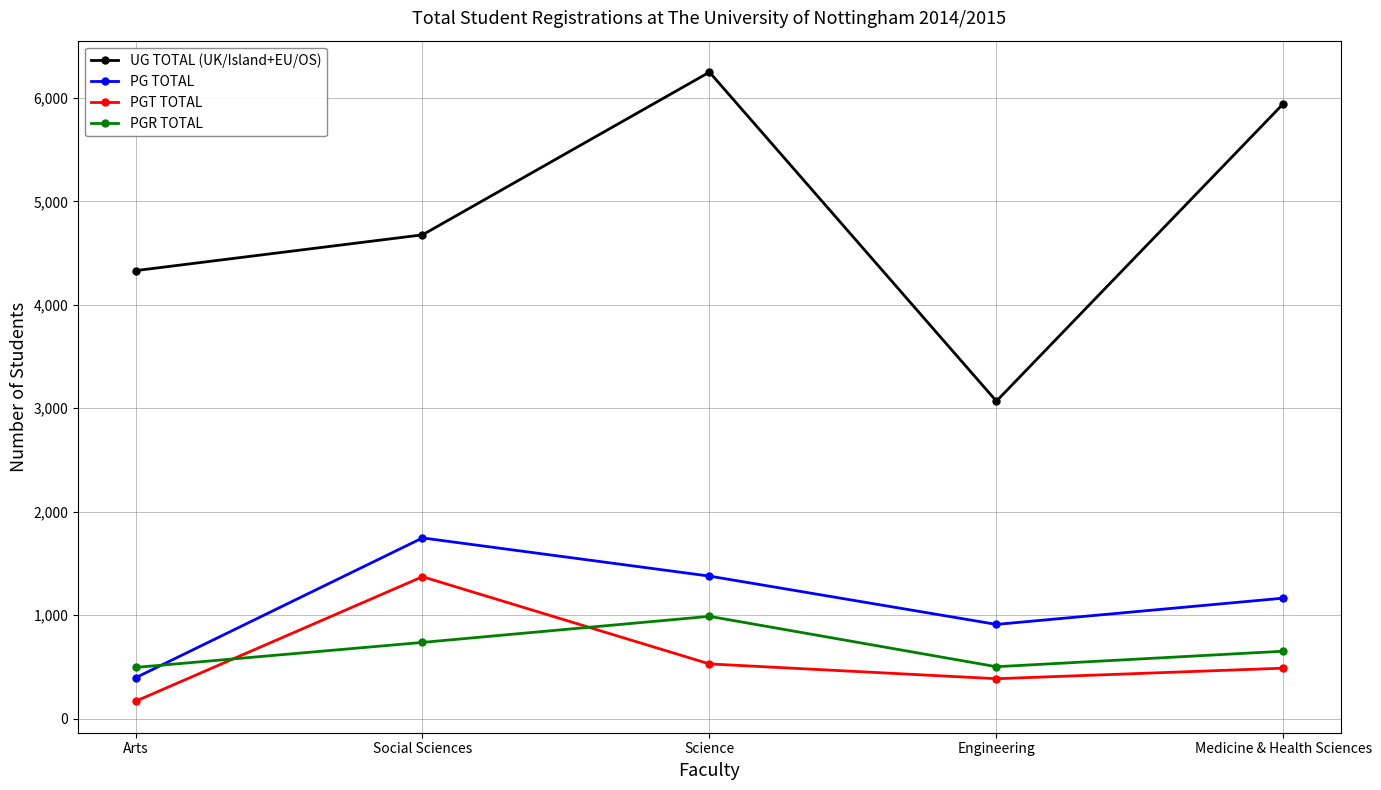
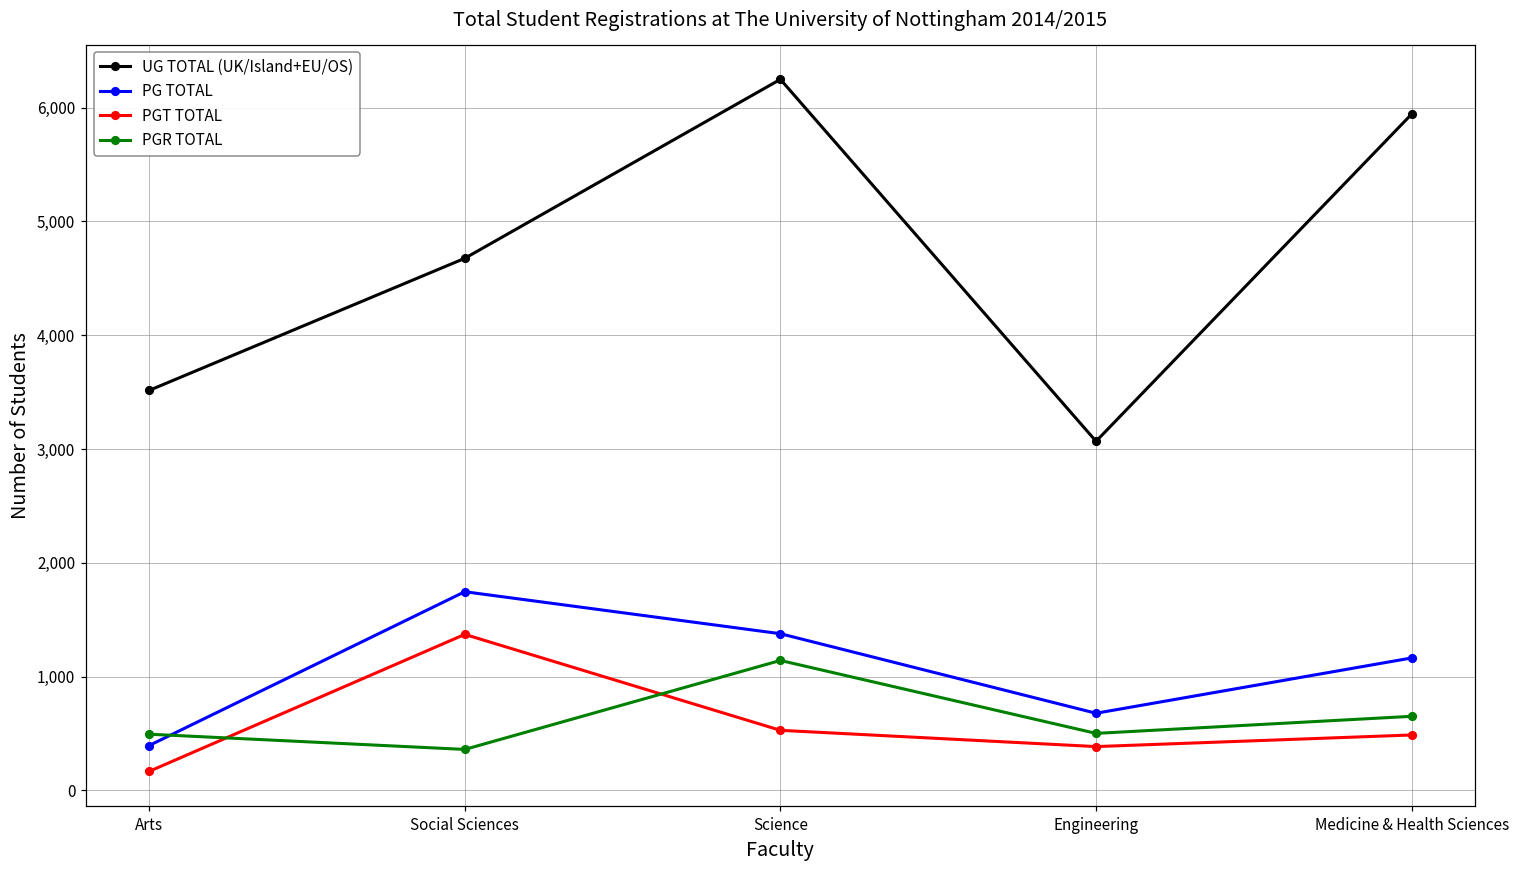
UG TOTAL (UK/Island+EU/OS), Arts: 4,330 -> 3,520
PGR TOTAL, Social Sciences: 740 -> 360
PGR TOTAL, Science: 990 -> 1,140
PG TOTAL, Engineering: 910 -> 680
